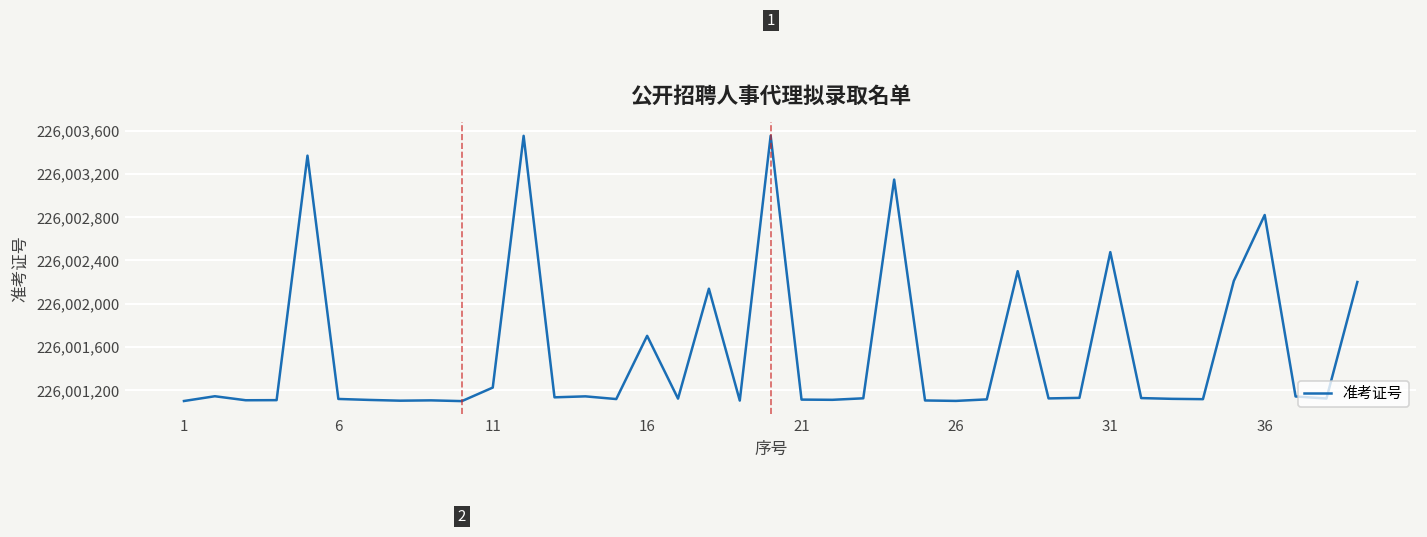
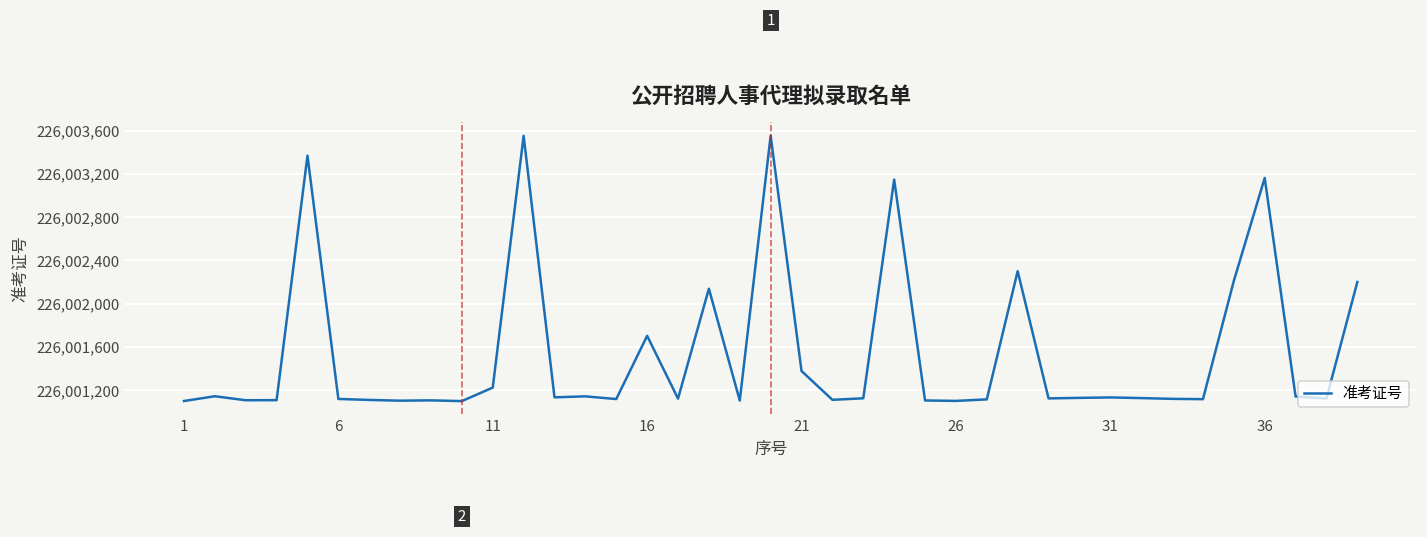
21: 226,001,100 -> 226,001,400
31: 226,002,500 -> 226,001,100
36: 226,002,800 -> 226,003,200
